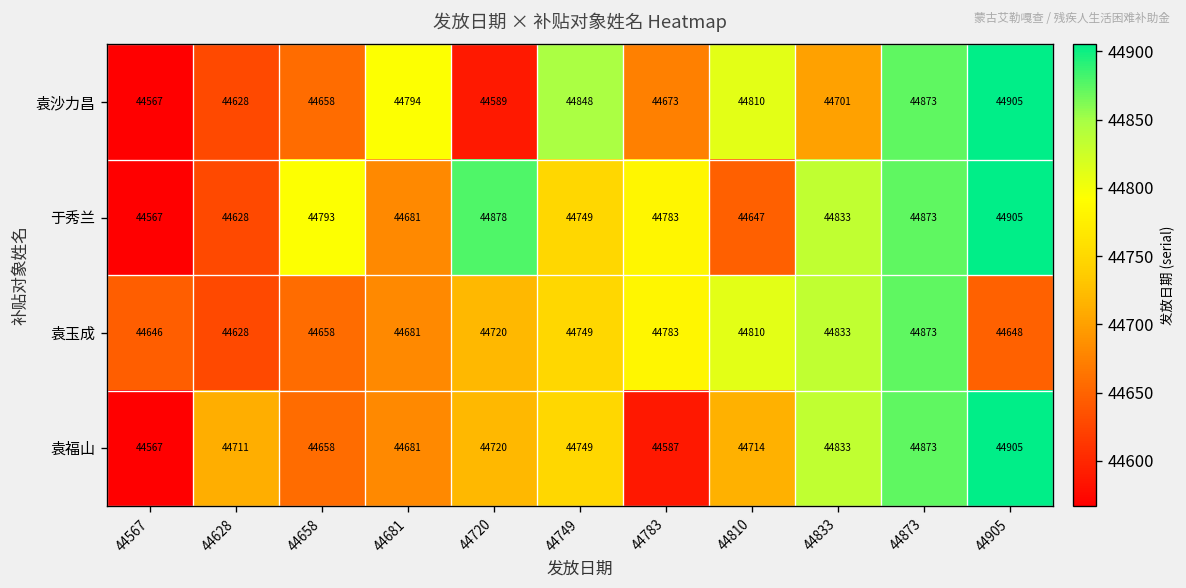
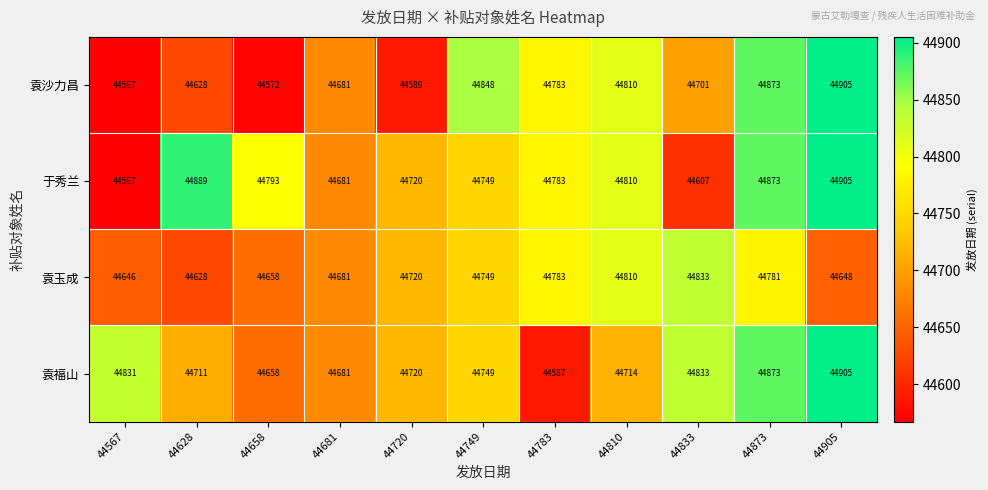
袁沙力昌, 44658: 44658 -> 44572
袁沙力昌, 44681: 44794 -> 44681
袁沙力昌, 44783: 44673 -> 44783
于秀兰, 44628: 44628 -> 44889
于秀兰, 44720: 44878 -> 44720
于秀兰, 44810: 44647 -> 44810
于秀兰, 44833: 44833 -> 44607
袁玉成, 44873: 44873 -> 44781
袁福山, 44567: 44567 -> 44831
